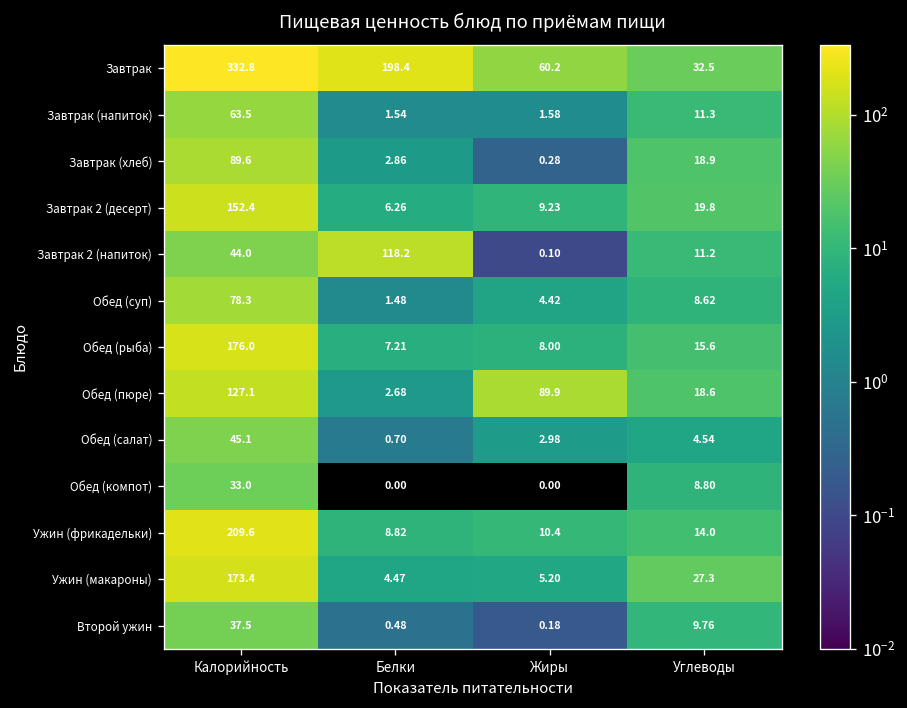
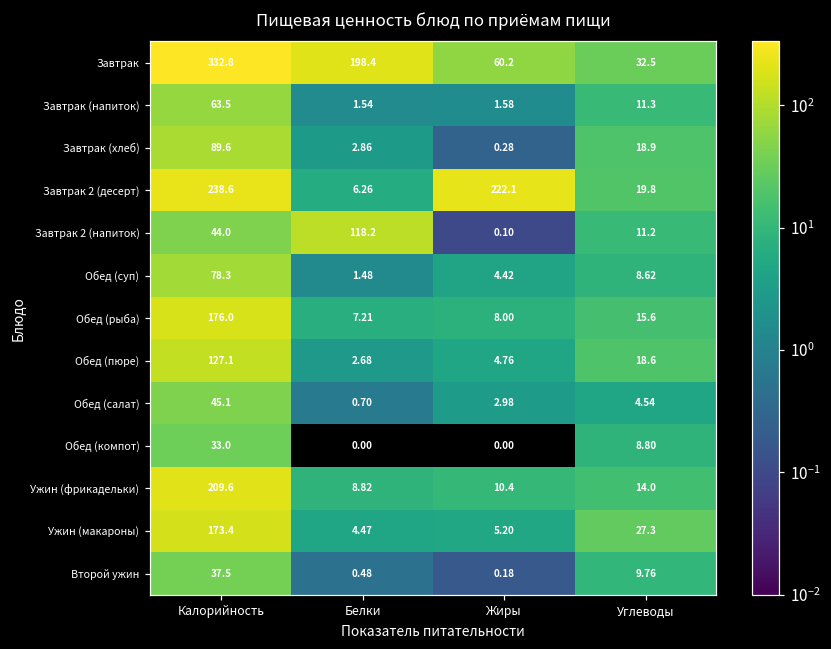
Завтрак 2 (десерт), Калорийность: 152.4 -> 238.6
Завтрак 2 (десерт), Жиры: 9.23 -> 222.1
Обед (пюре), Жиры: 89.9 -> 4.76
